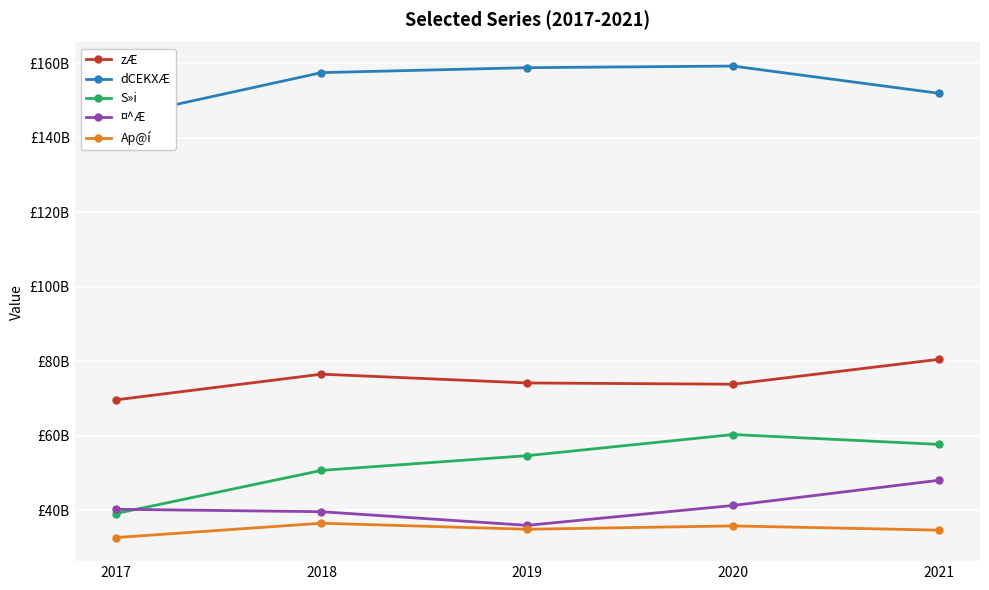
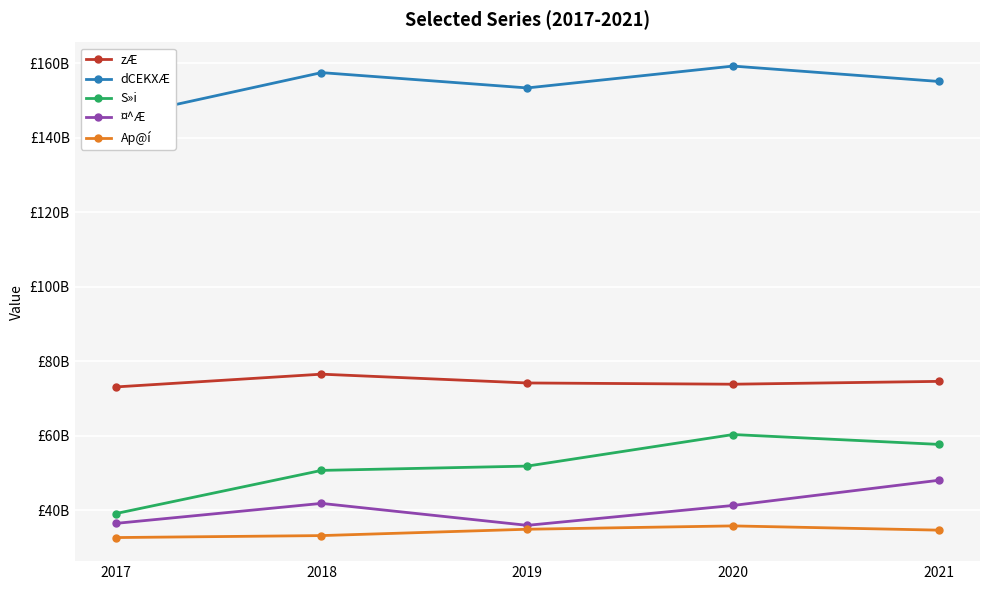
zÆ, 2017: £70000000000 -> £73000000000
¤^Æ, 2017: £40000000000 -> £36000000000
¤^Æ, 2018: £40000000000 -> £42000000000
Ap@í, 2018: £36000000000 -> £33000000000
dCEKXÆ, 2019: £159000000000 -> £153000000000
S»i, 2019: £55000000000 -> £52000000000
zÆ, 2021: £80000000000 -> £75000000000
dCEKXÆ, 2021: £152000000000 -> £155000000000
